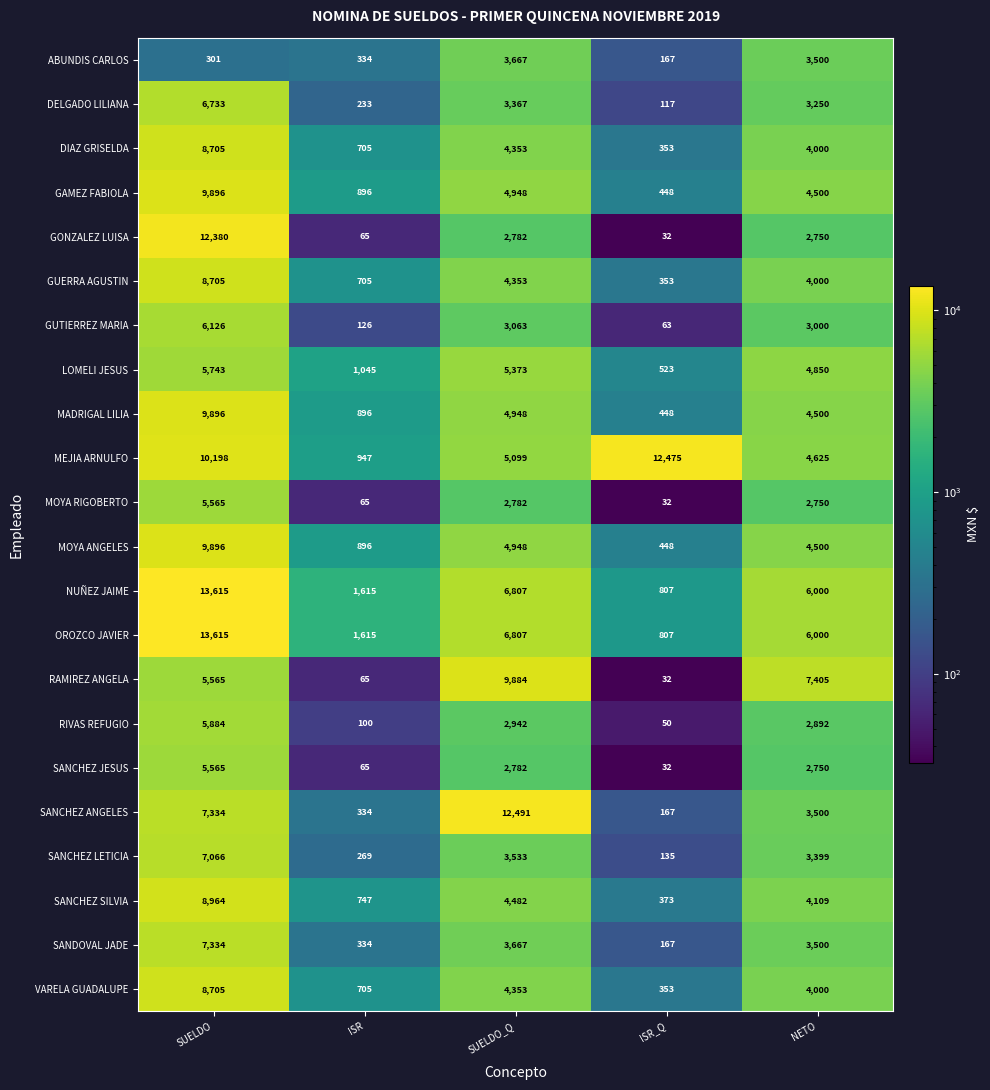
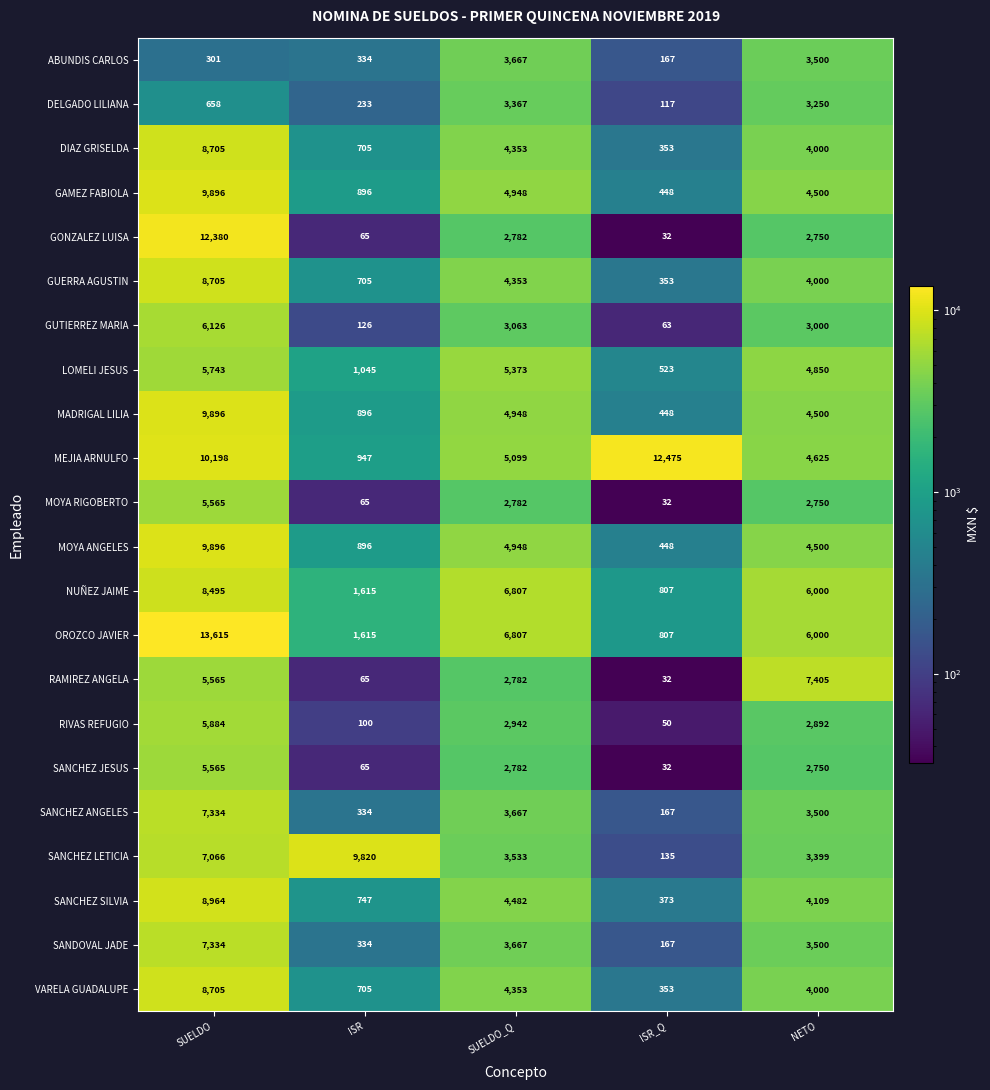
DELGADO LILIANA, SUELDO: 6,733 -> 658
NUÑEZ JAIME, SUELDO: 13,615 -> 8,495
RAMIREZ ANGELA, SUELDO_Q: 9,884 -> 2,782
SANCHEZ ANGELES, SUELDO_Q: 12,491 -> 3,667
SANCHEZ LETICIA, ISR: 269 -> 9,820
